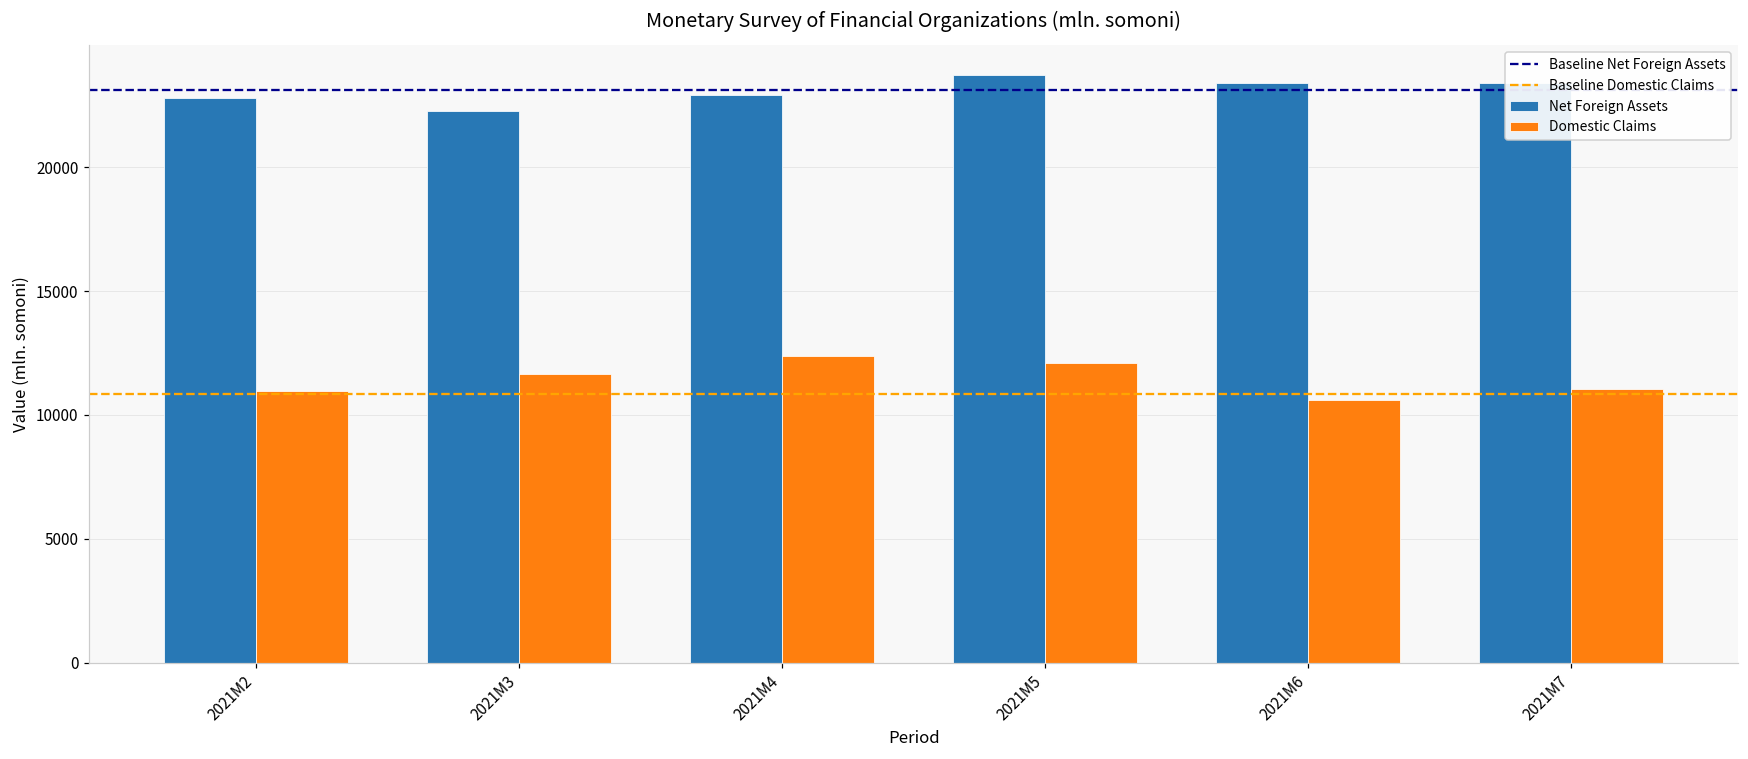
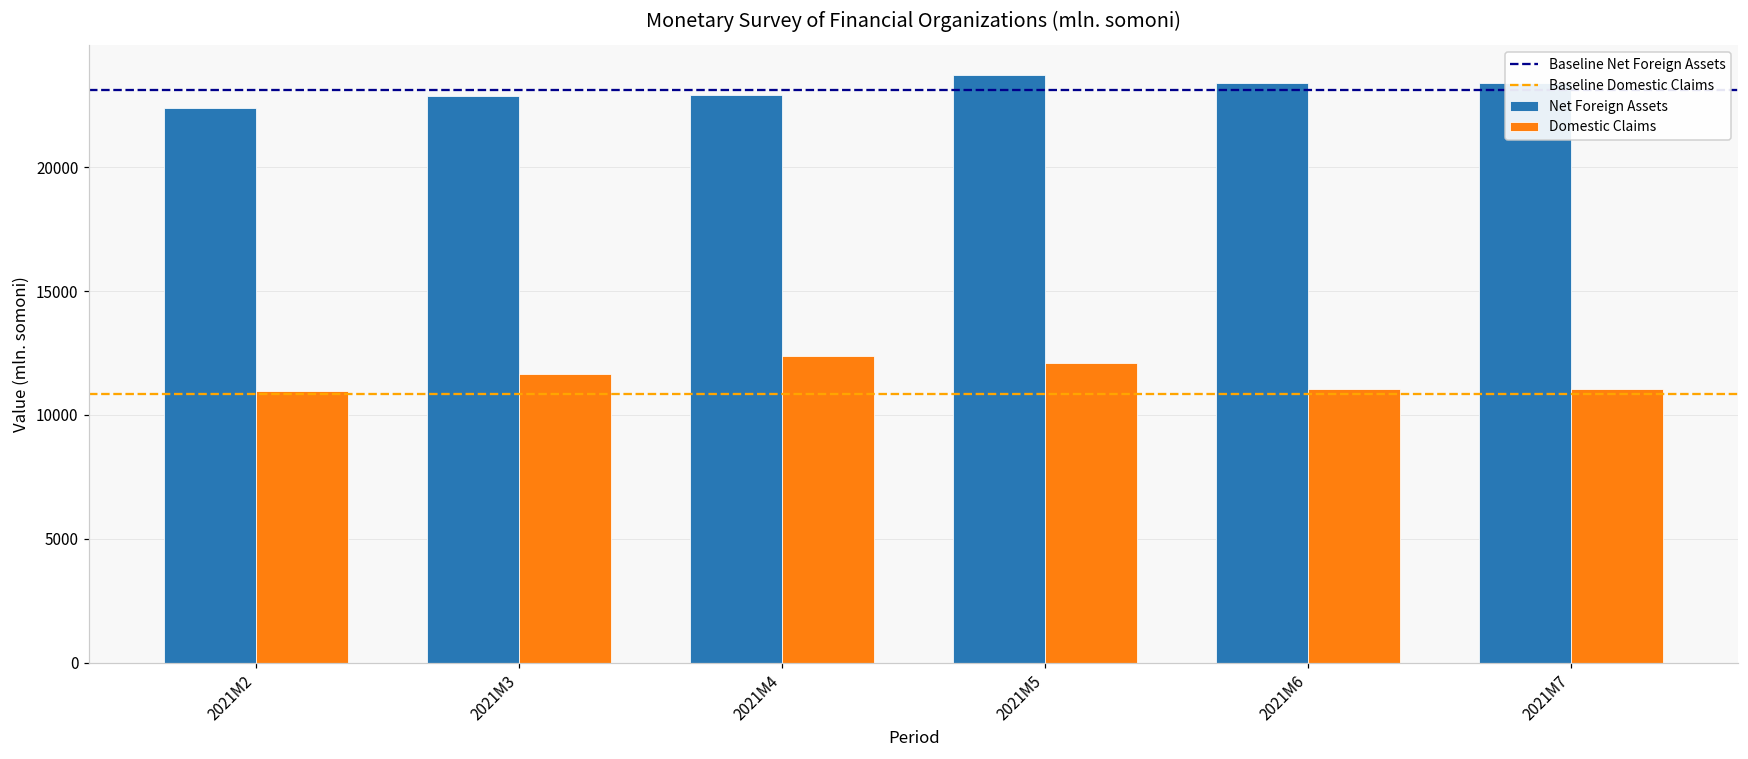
Net Foreign Assets, 2021M2: 22800 -> 22400
Net Foreign Assets, 2021M3: 22300 -> 22900
Domestic Claims, 2021M6: 10600 -> 11100
